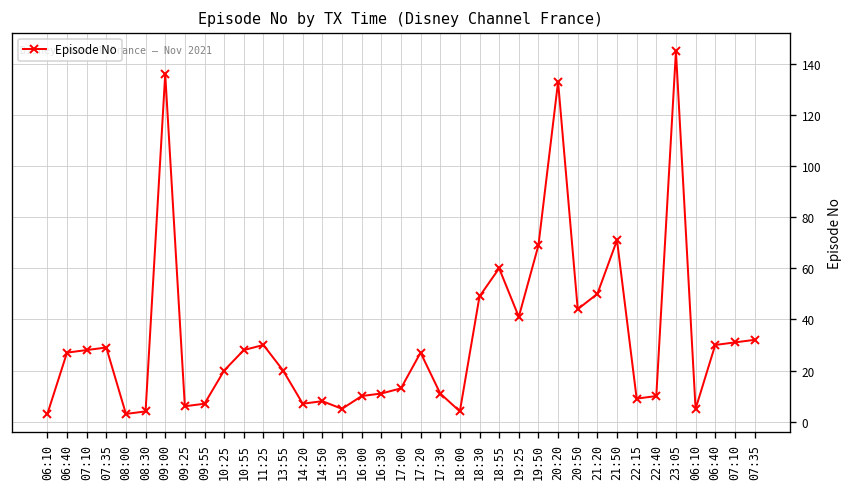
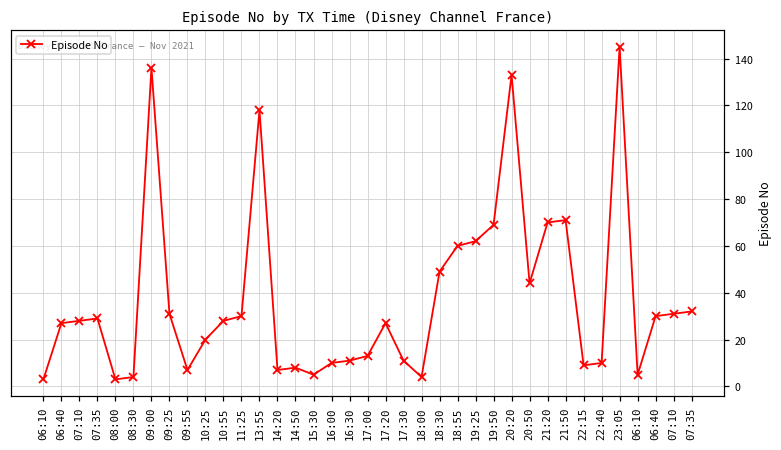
09:25: 6 -> 31
13:55: 20 -> 118
19:25: 41 -> 62
21:20: 50 -> 70
